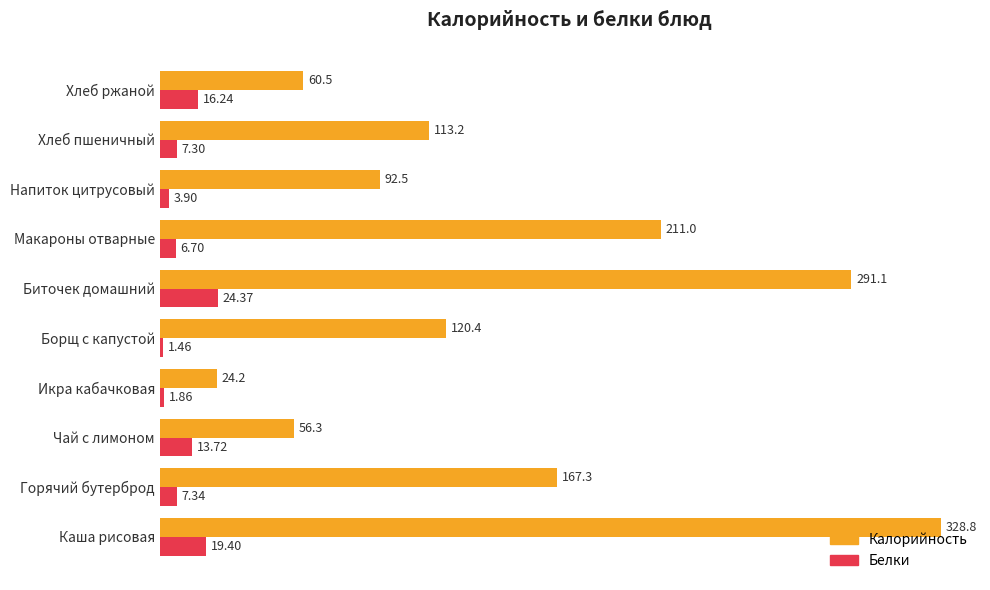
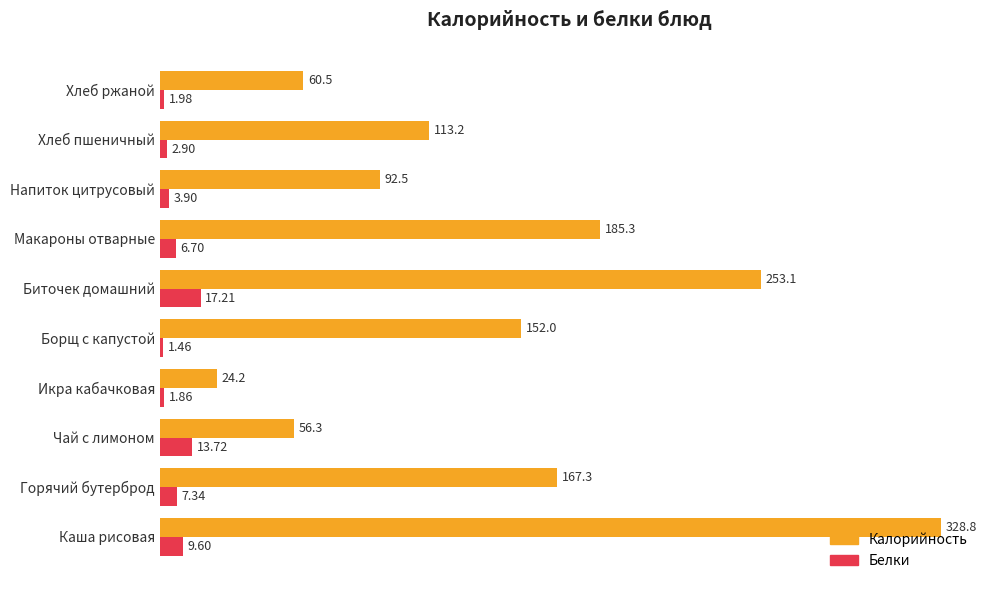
Белки, Хлеб ржаной: 16.24 -> 1.98
Белки, Хлеб пшеничный: 7.30 -> 2.90
Калорийность, Макароны отварные: 211.0 -> 185.3
Калорийность, Биточек домашний: 291.1 -> 253.1
Белки, Биточек домашний: 24.37 -> 17.21
Калорийность, Борщ с капустой: 120.4 -> 152.0
Белки, Каша рисовая: 19.40 -> 9.60
